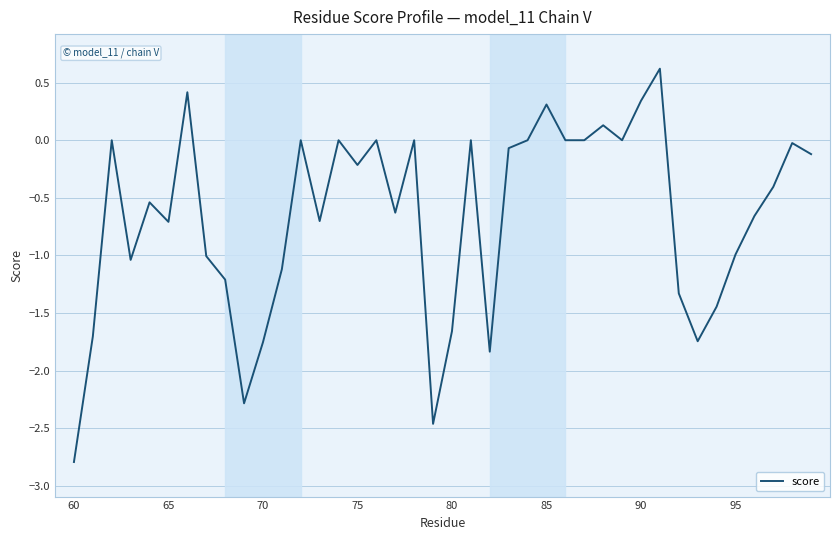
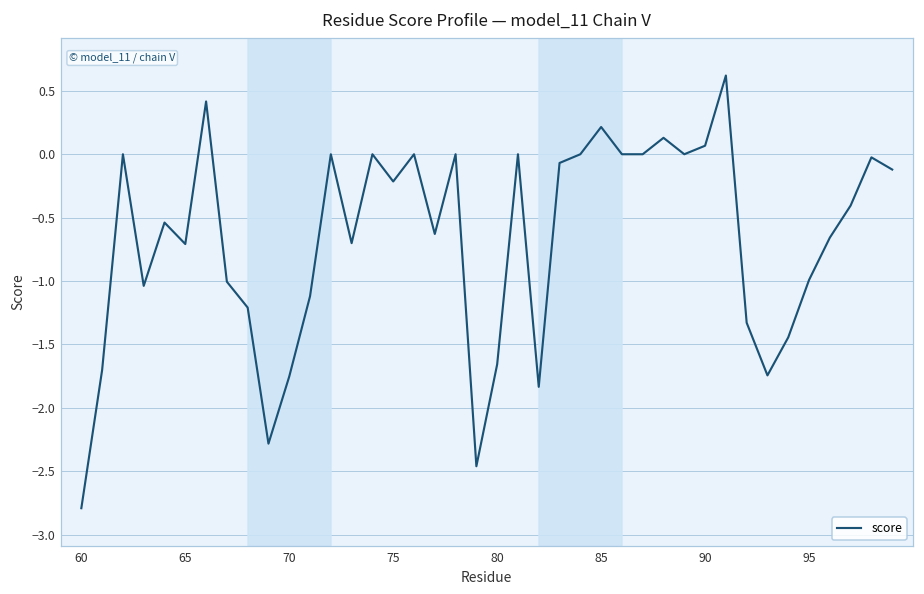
85: 0.31 -> 0.22
90: 0.34 -> 0.07
